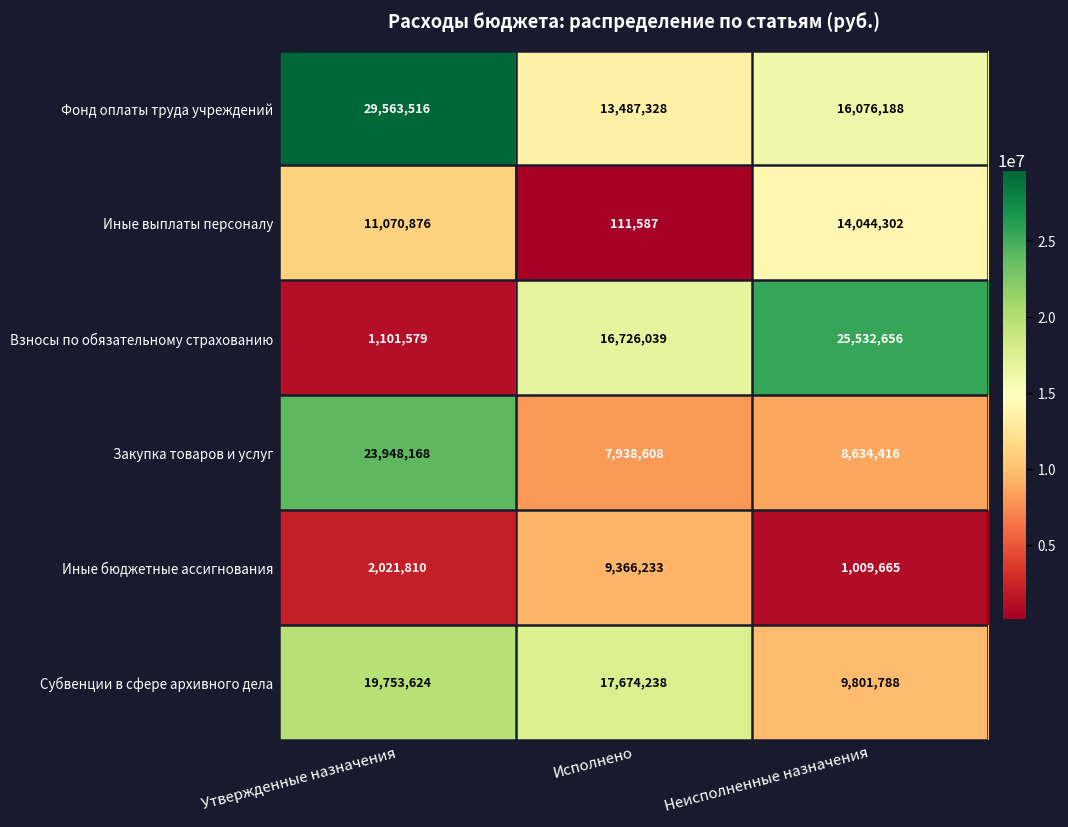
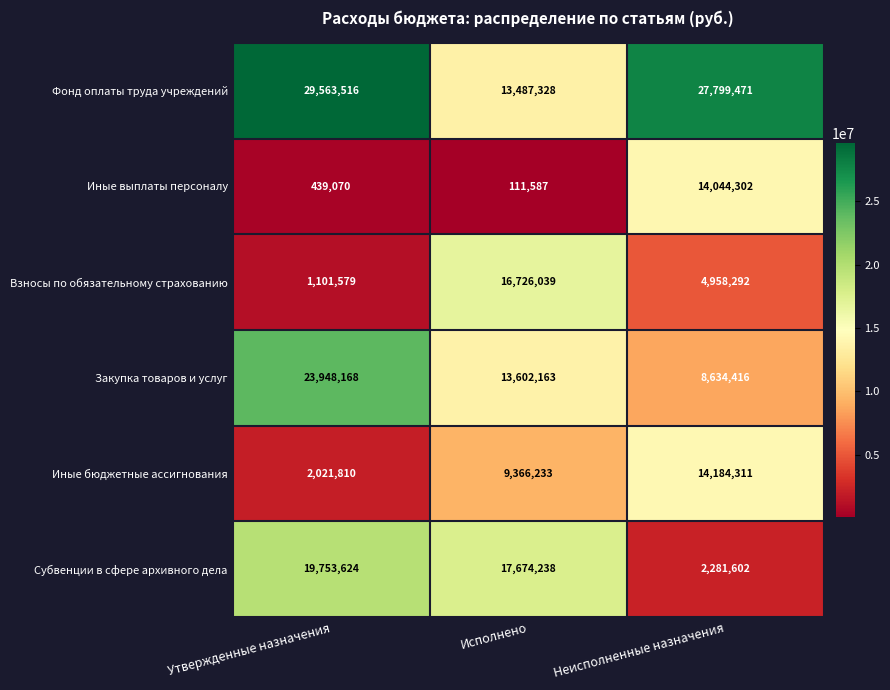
Фонд оплаты труда учреждений, Неисполненные назначения: 16,076,188 -> 27,799,471
Иные выплаты персоналу, Утвержденные назначения: 11,070,876 -> 439,070
Взносы по обязательному страхованию, Неисполненные назначения: 25,532,656 -> 4,958,292
Закупка товаров и услуг, Исполнено: 7,938,608 -> 13,602,163
Иные бюджетные ассигнования, Неисполненные назначения: 1,009,665 -> 14,184,311
Субвенции в сфере архивного дела, Неисполненные назначения: 9,801,788 -> 2,281,602
